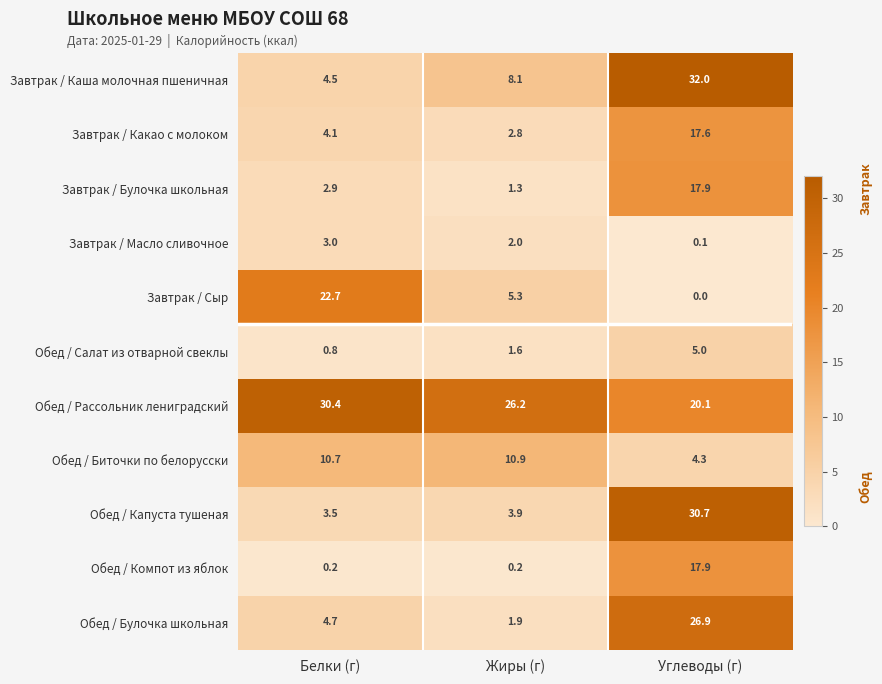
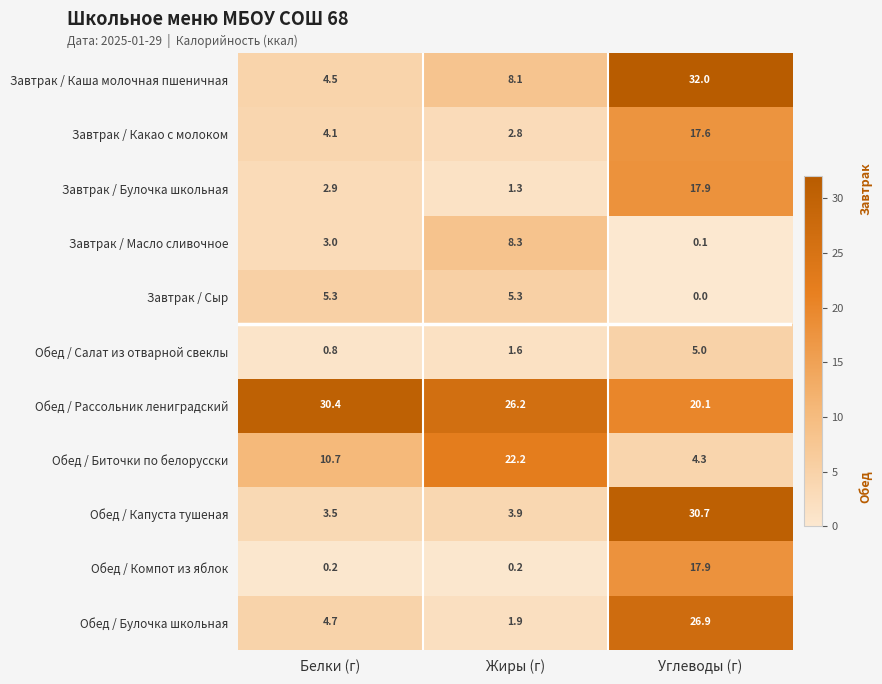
Завтрак / Масло сливочное, Жиры (г): 2.0 -> 8.3
Завтрак / Сыр, Белки (г): 22.7 -> 5.3
Обед / Биточки по белорусски, Жиры (г): 10.9 -> 22.2
